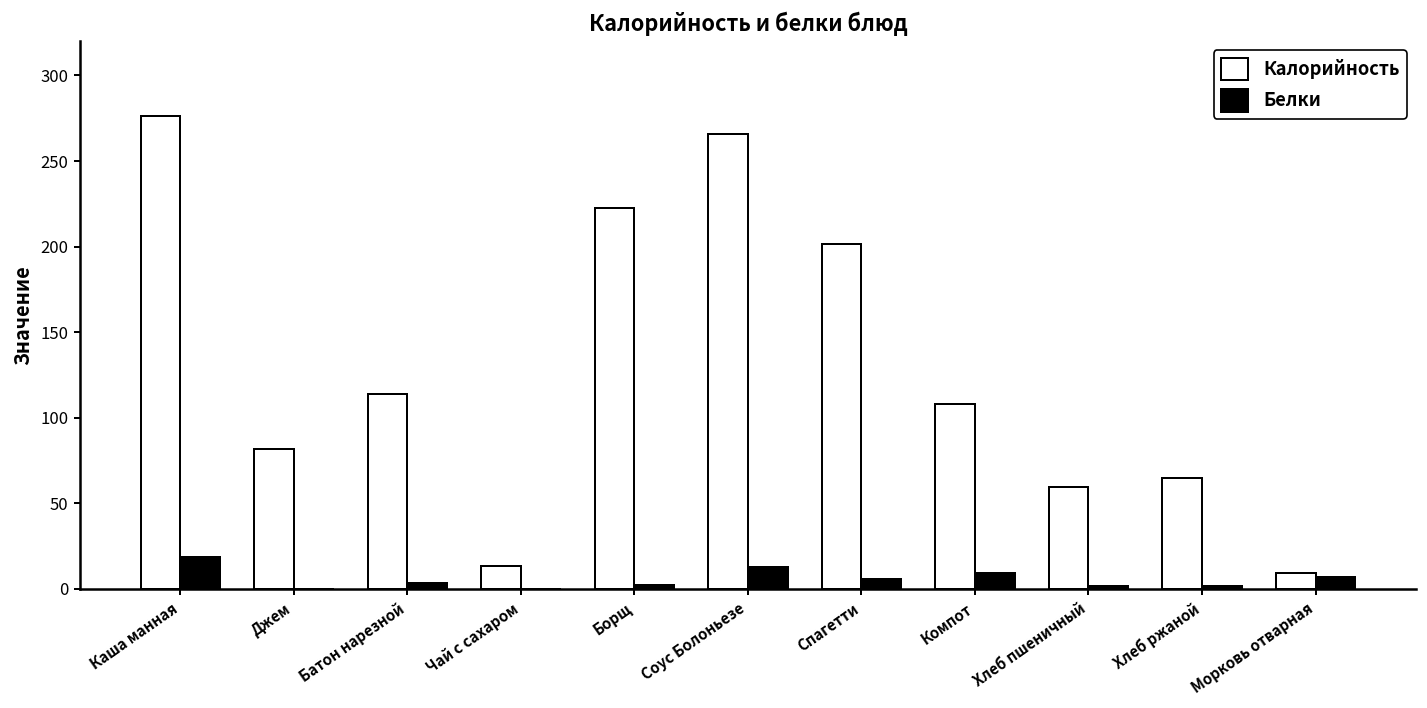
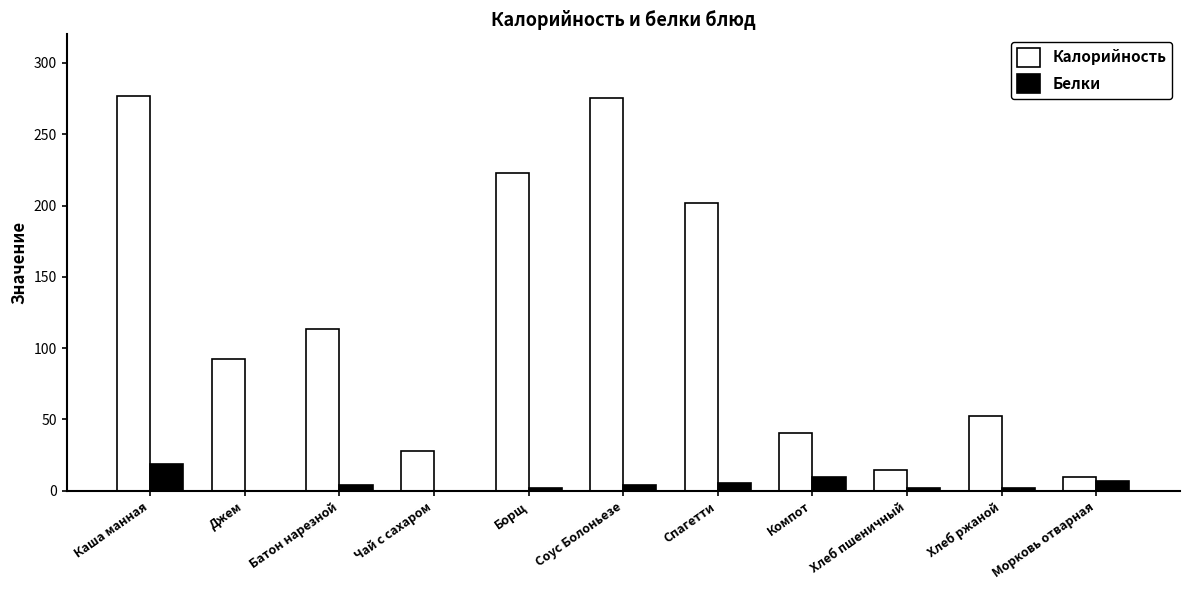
Калорийность, Джем: 82 -> 93
Калорийность, Чай с сахаром: 14 -> 28
Калорийность, Соус Болоньезе: 266 -> 275
Белки, Соус Болоньезе: 13 -> 4
Калорийность, Компот: 108 -> 40
Калорийность, Хлеб пшеничный: 60 -> 15
Калорийность, Хлеб ржаной: 65 -> 52
